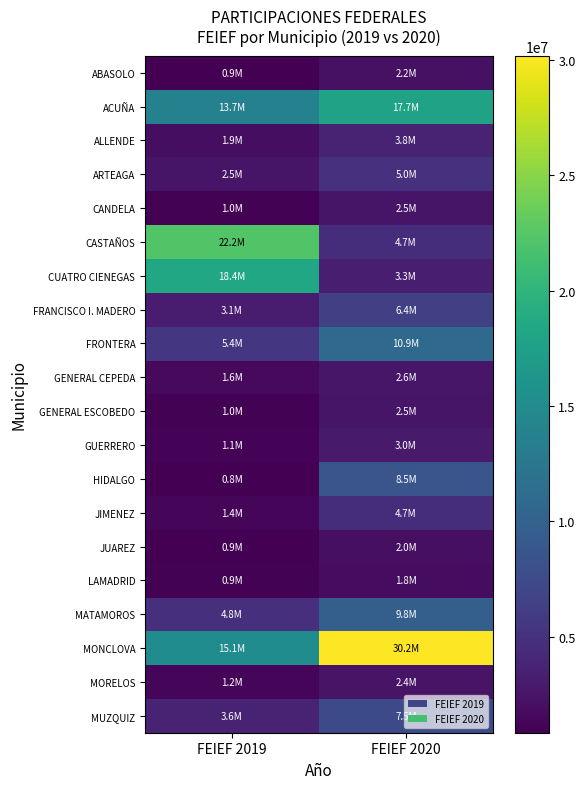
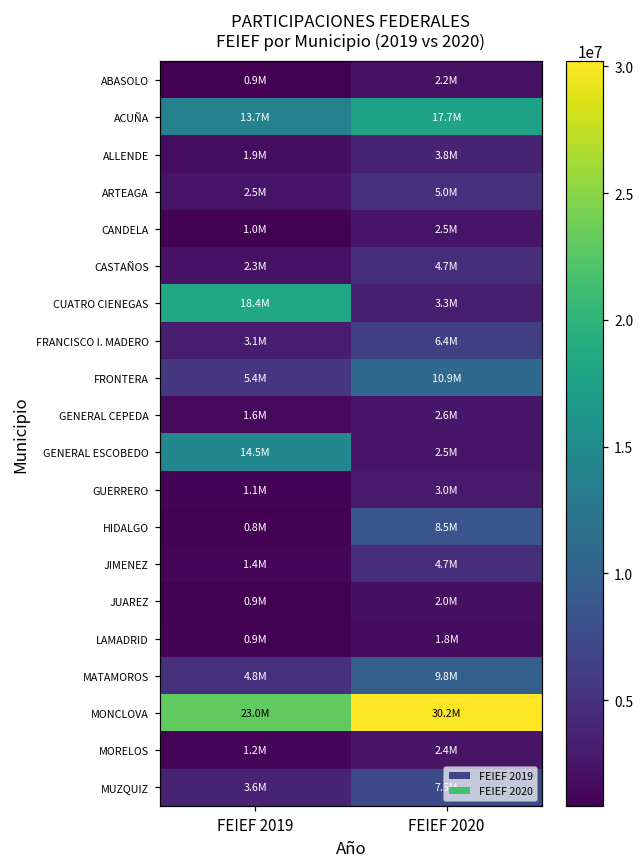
CASTAÑOS, FEIEF 2019: 22.2M -> 2.3M
GENERAL ESCOBEDO, FEIEF 2019: 1.0M -> 14.5M
MONCLOVA, FEIEF 2019: 15.1M -> 23.0M
